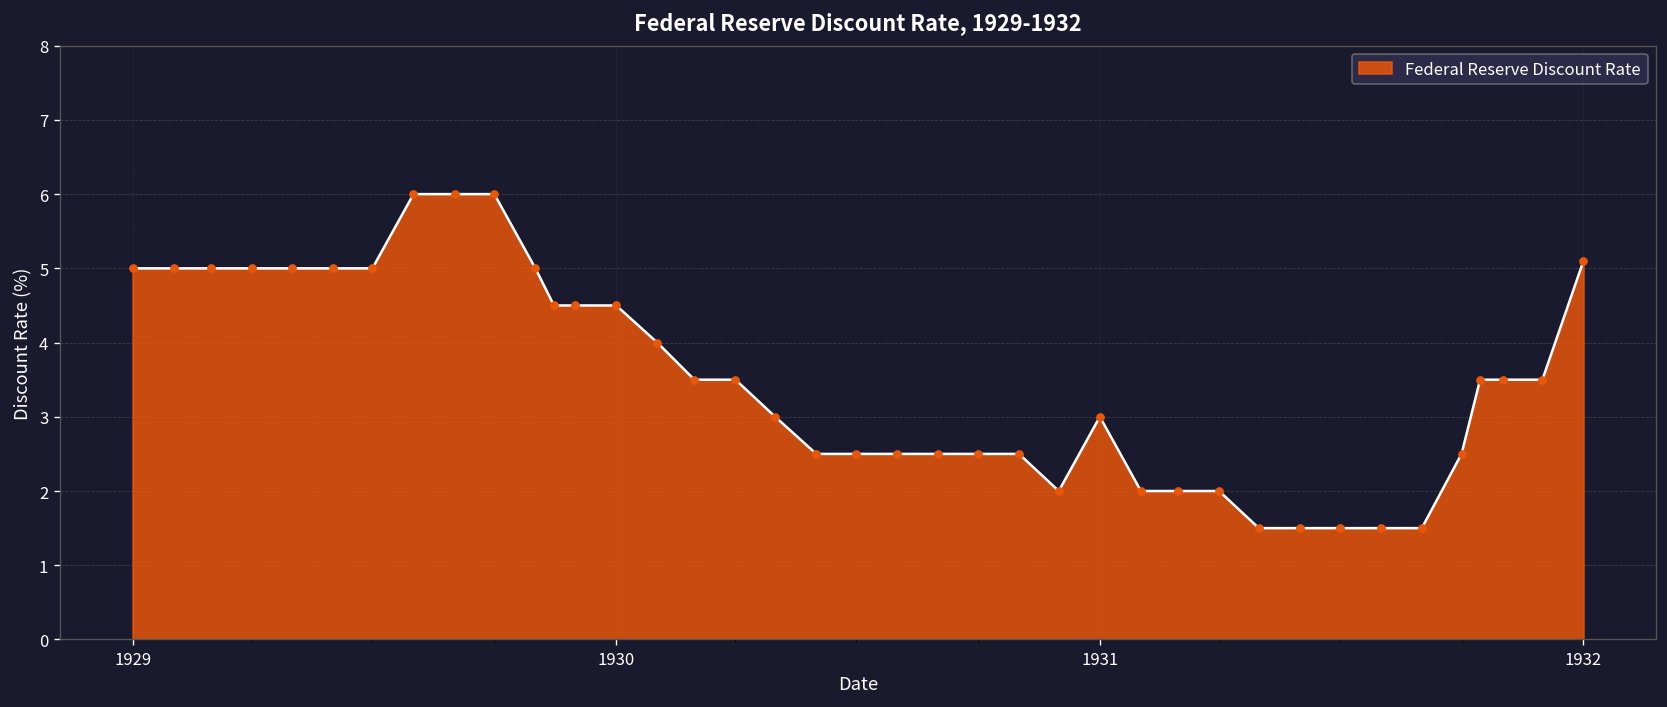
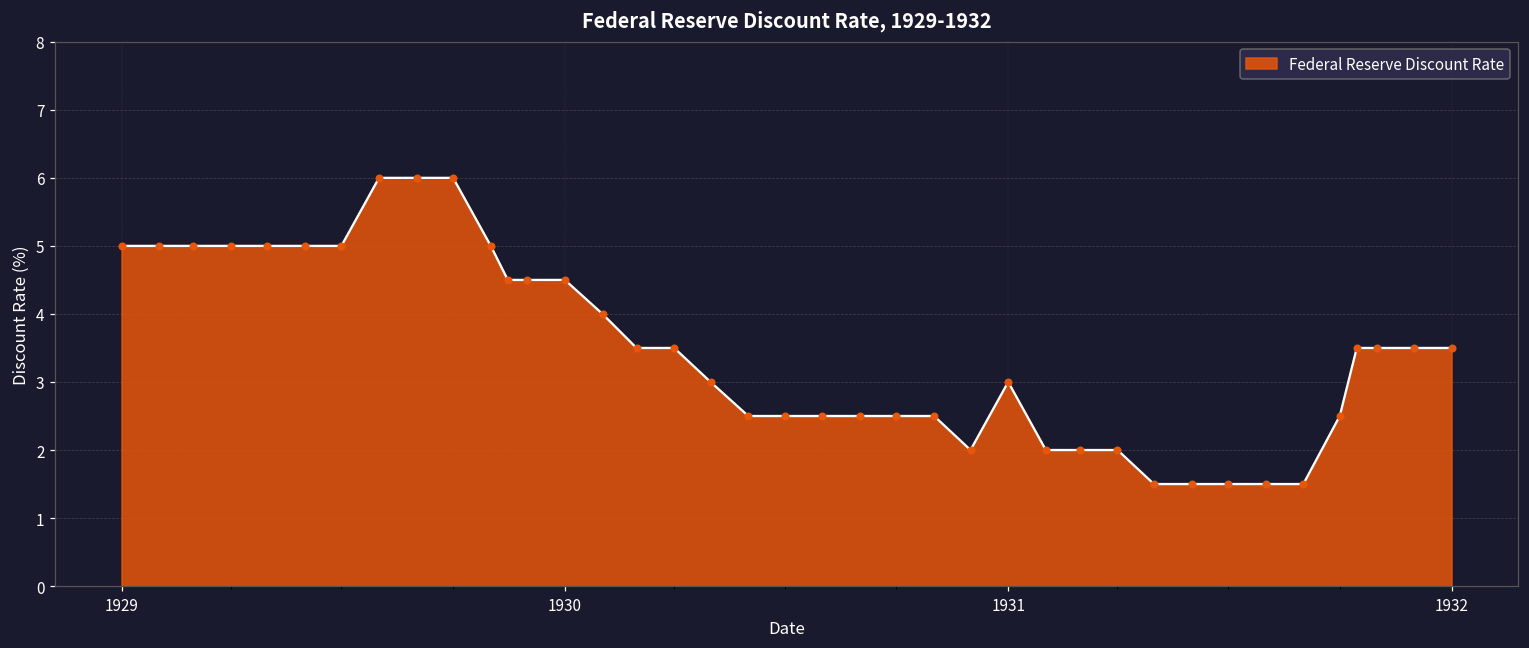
1932: 5.1 -> 3.5
